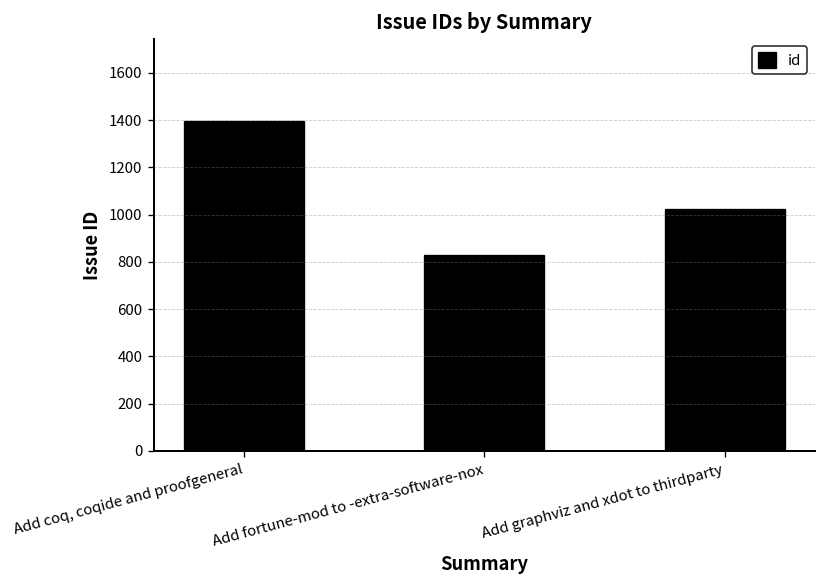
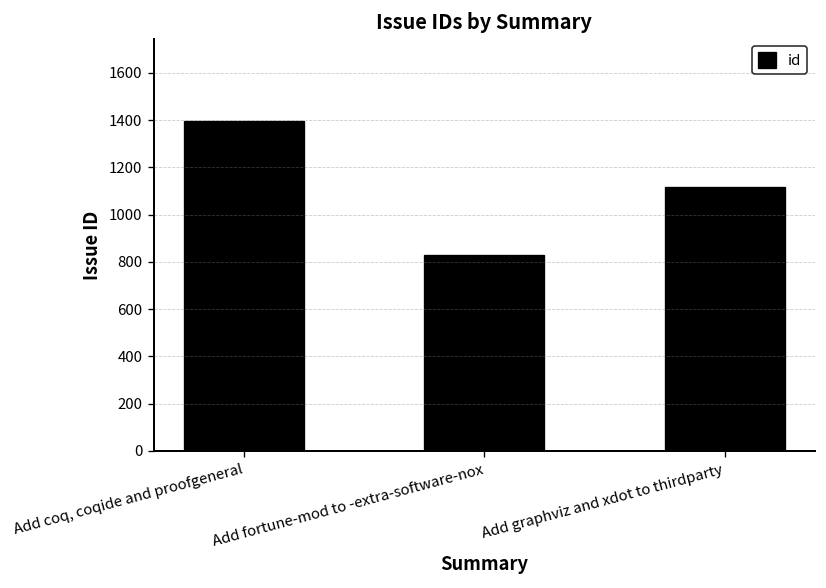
Add graphviz and xdot to thirdparty: 1030 -> 1120
